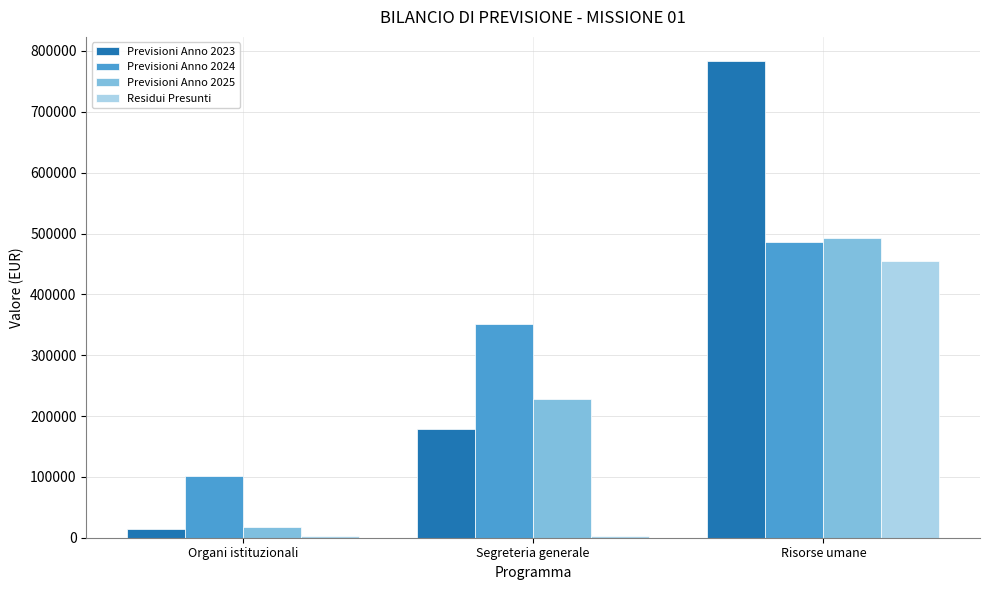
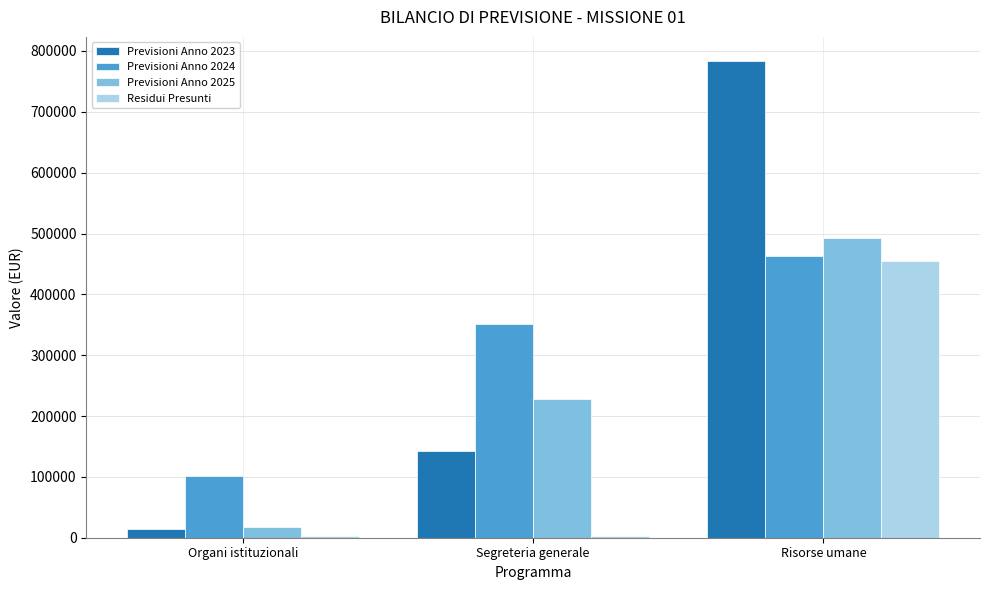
Previsioni Anno 2023, Segreteria generale: 180000 -> 140000
Previsioni Anno 2024, Risorse umane: 490000 -> 460000
